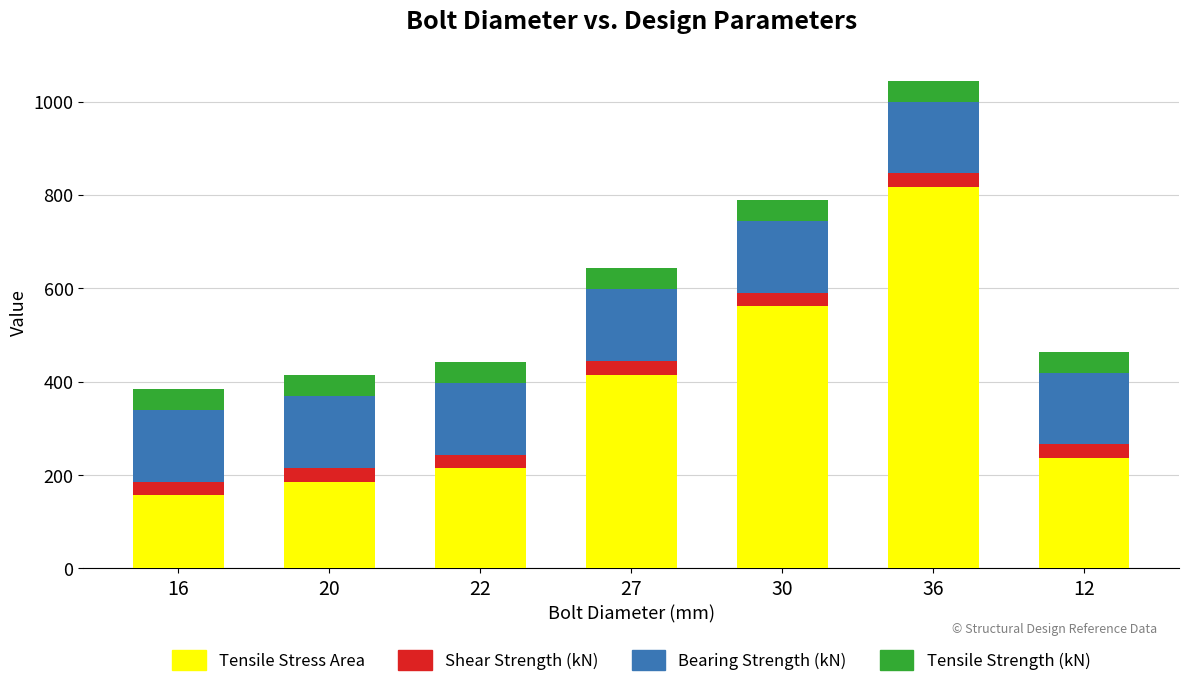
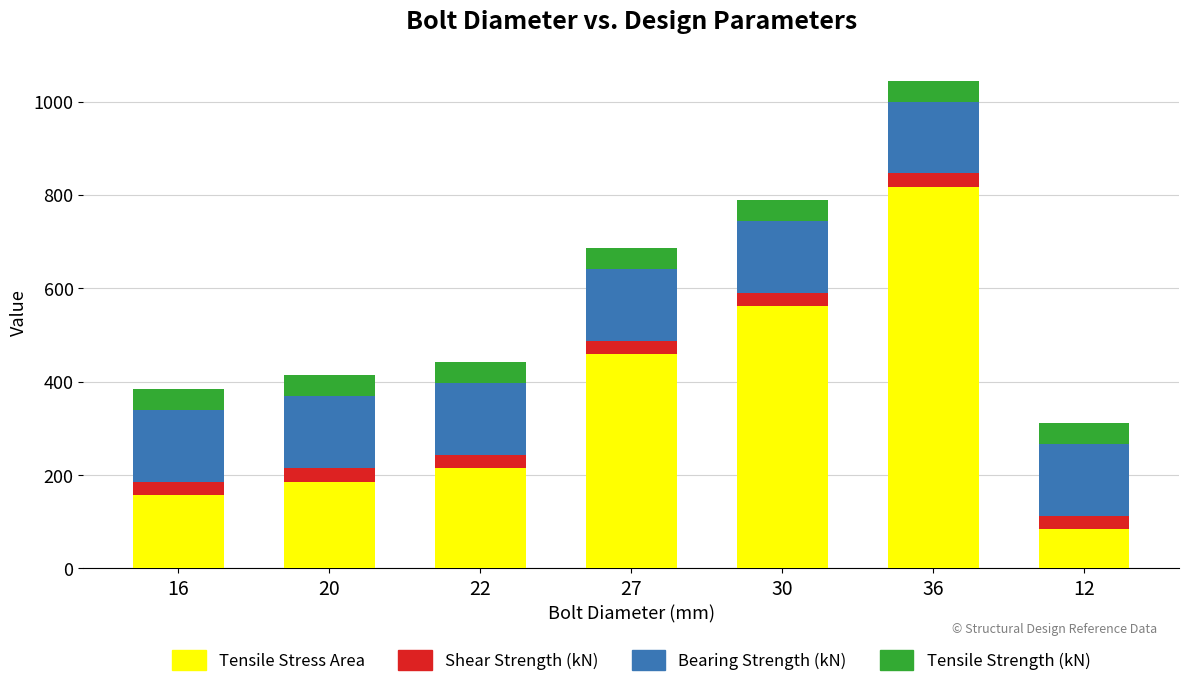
Tensile Stress Area, 27: 420 -> 460
Tensile Stress Area, 12: 240 -> 80
